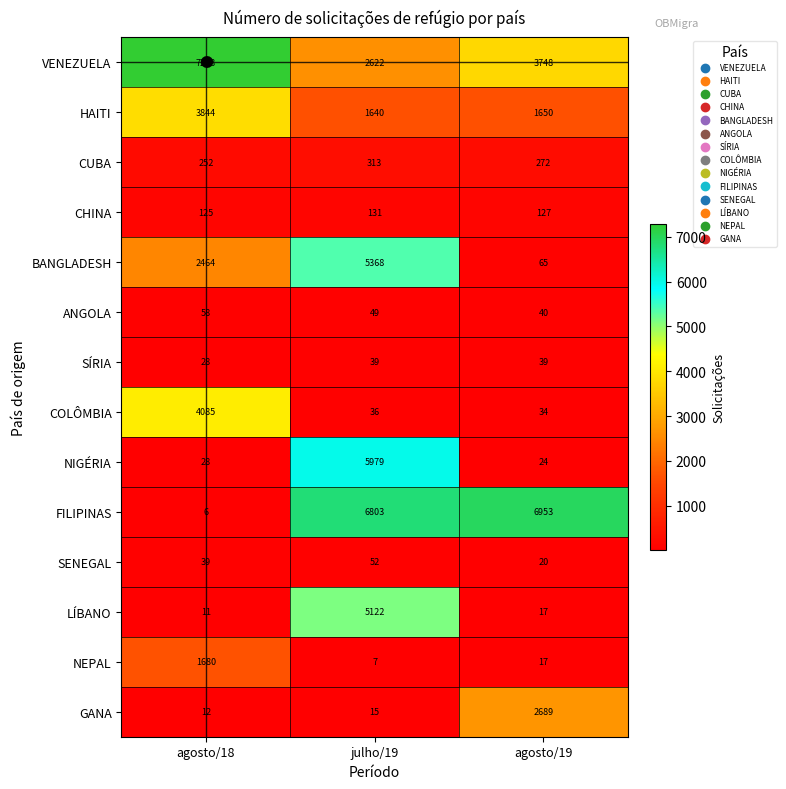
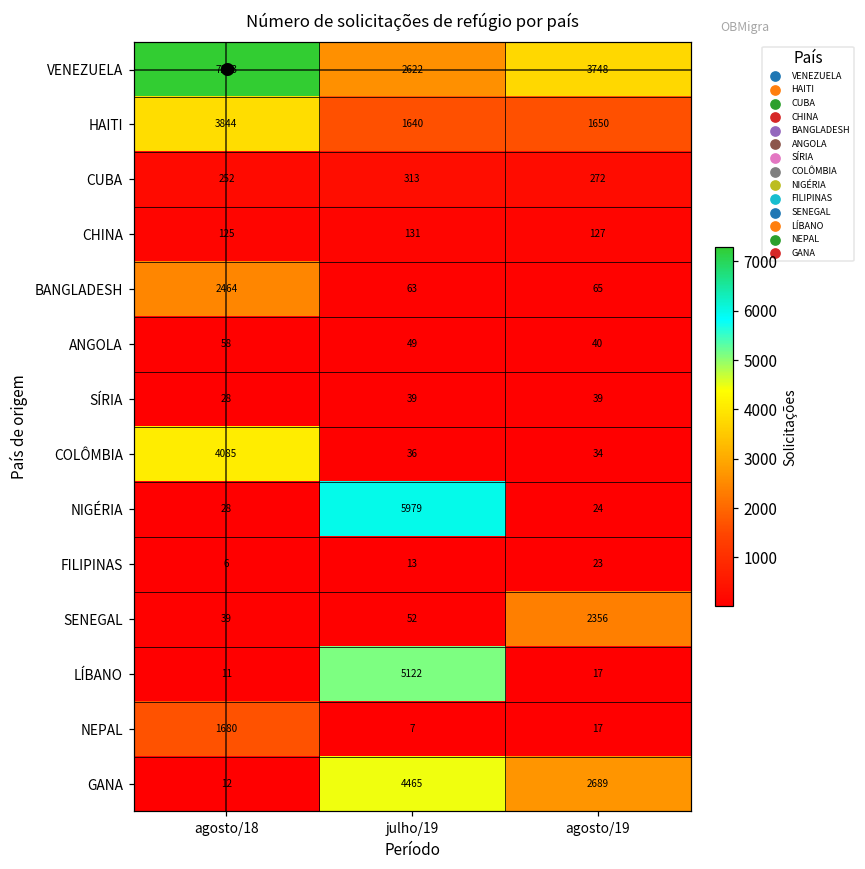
BANGLADESH, julho/19: 5368 -> 63
FILIPINAS, julho/19: 6803 -> 13
FILIPINAS, agosto/19: 6953 -> 23
SENEGAL, agosto/19: 20 -> 2356
GANA, julho/19: 15 -> 4465
